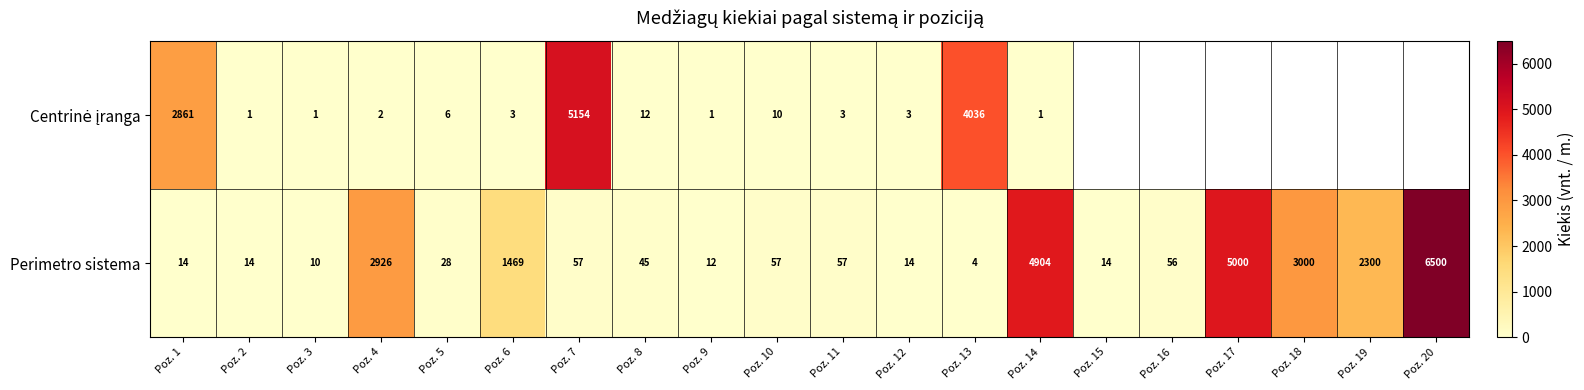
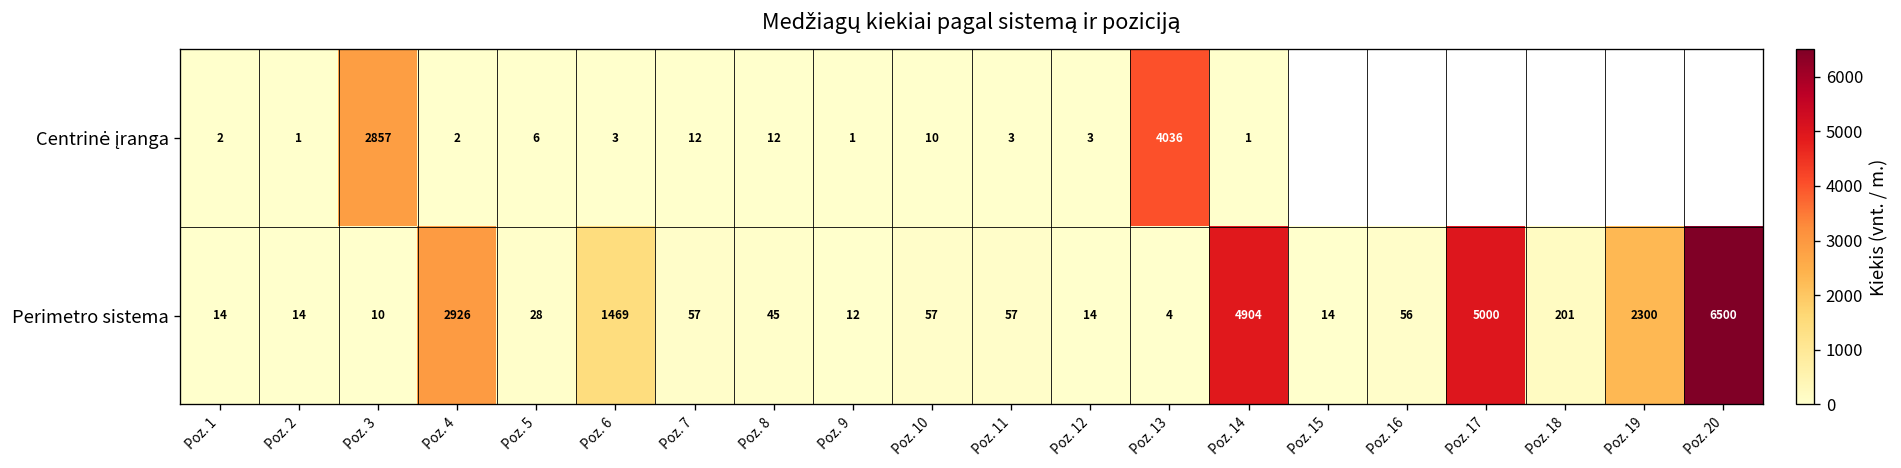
Centrinė įranga, Poz. 1: 2861 -> 2
Centrinė įranga, Poz. 3: 1 -> 2857
Centrinė įranga, Poz. 7: 5154 -> 12
Perimetro sistema, Poz. 18: 3000 -> 201
